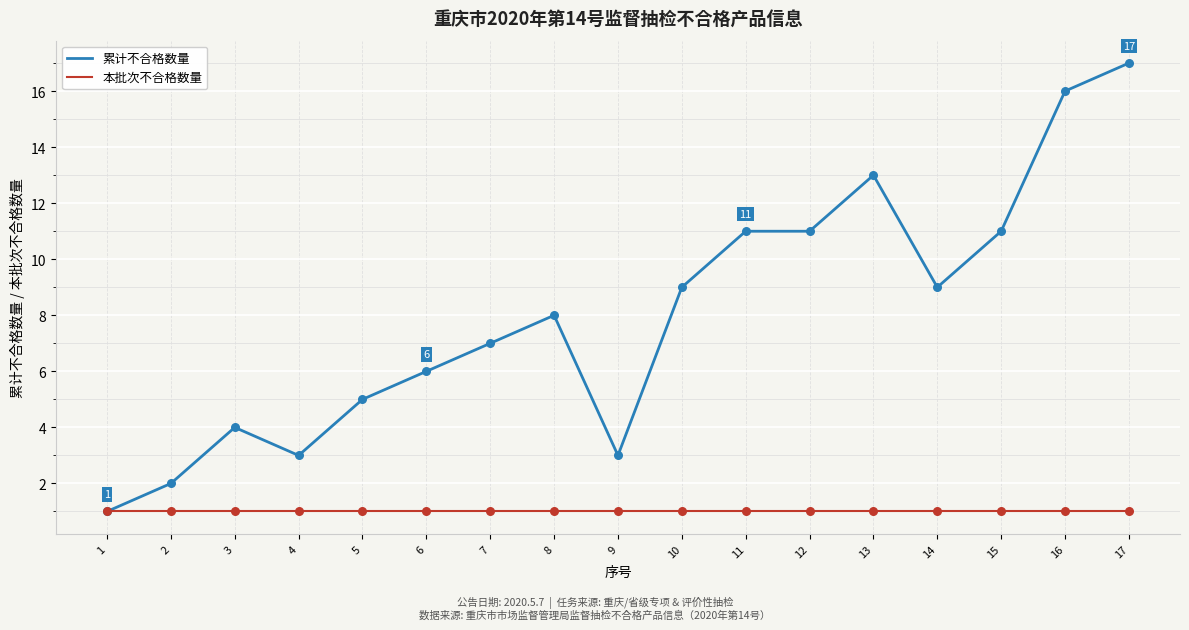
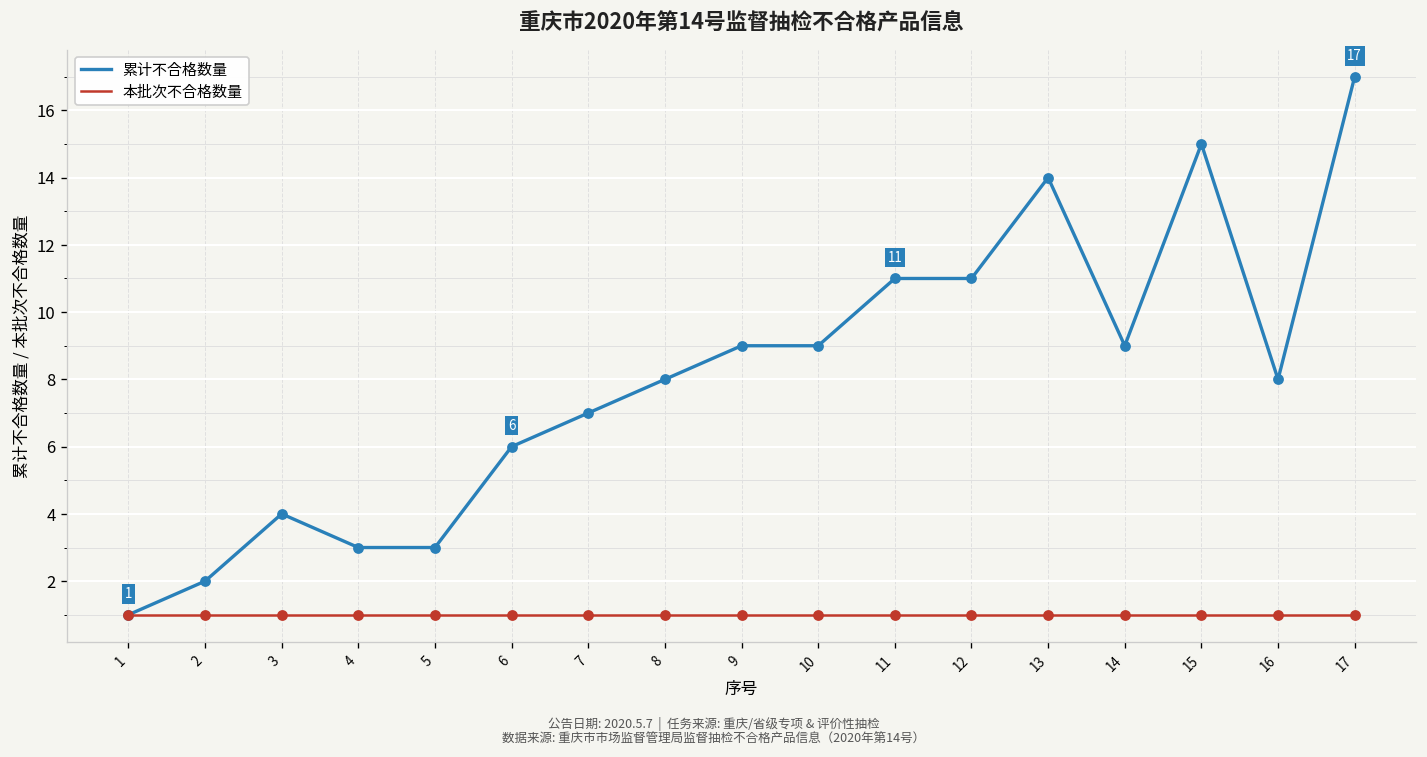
累计不合格数量, 5: 5 -> 3
累计不合格数量, 9: 3 -> 9
累计不合格数量, 13: 13 -> 14
累计不合格数量, 15: 11 -> 15
累计不合格数量, 16: 16 -> 8
